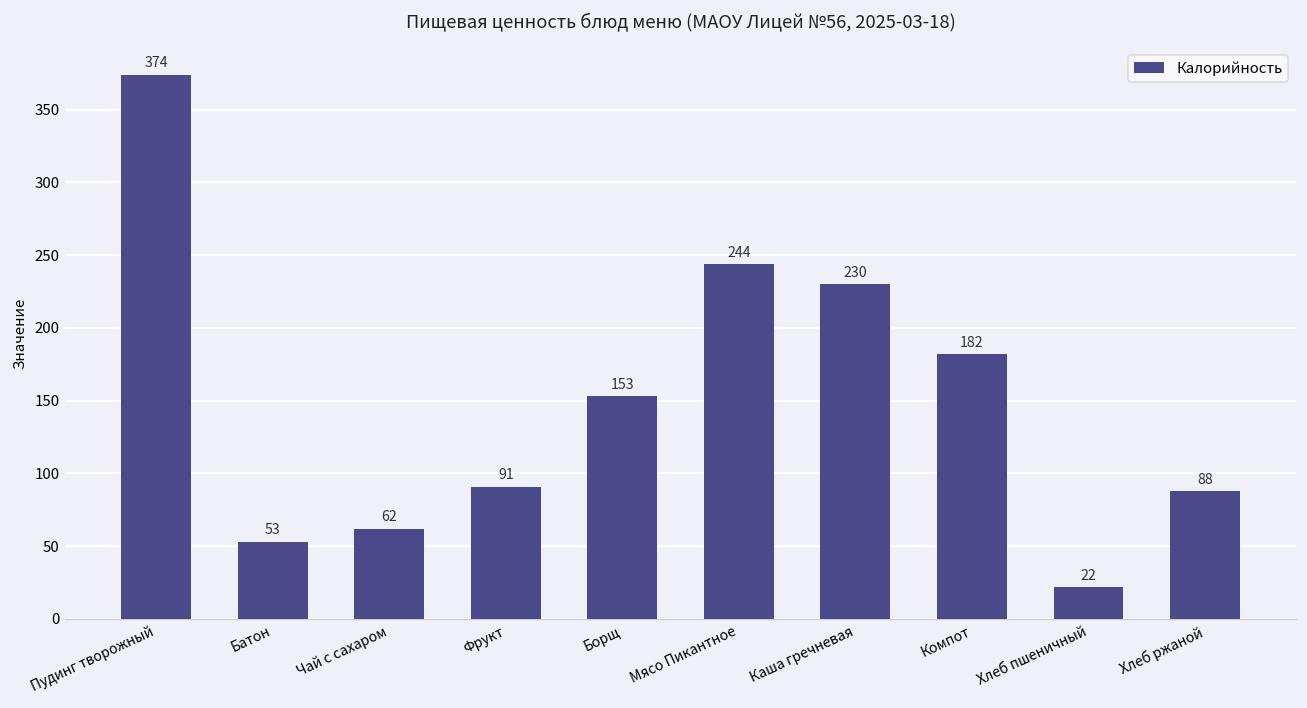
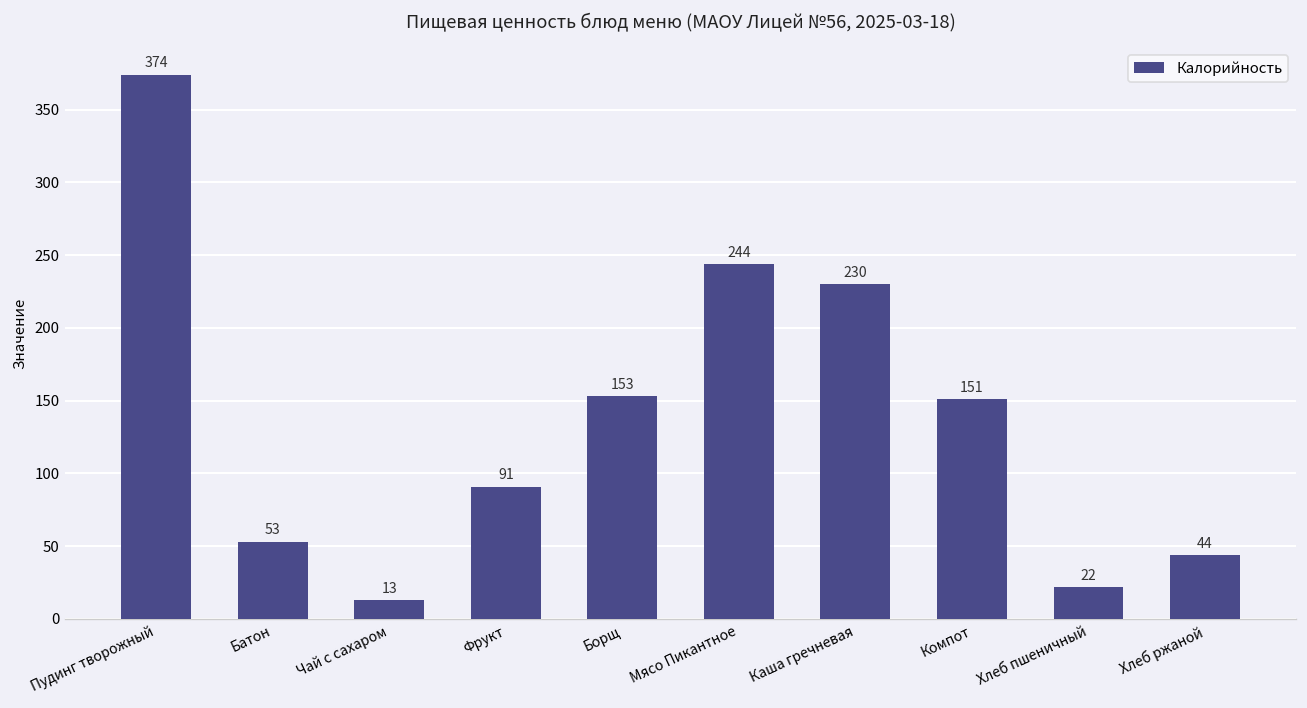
Чай с сахаром: 62 -> 13
Компот: 182 -> 151
Хлеб ржаной: 88 -> 44
